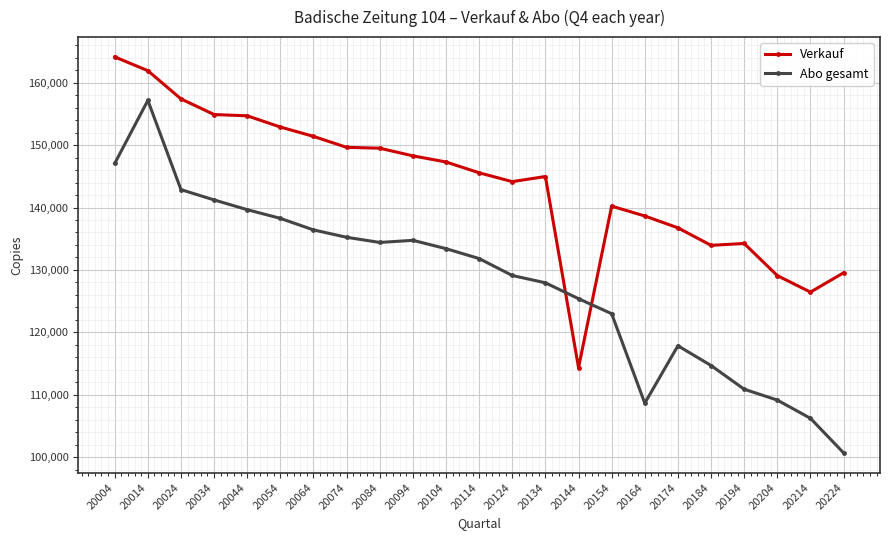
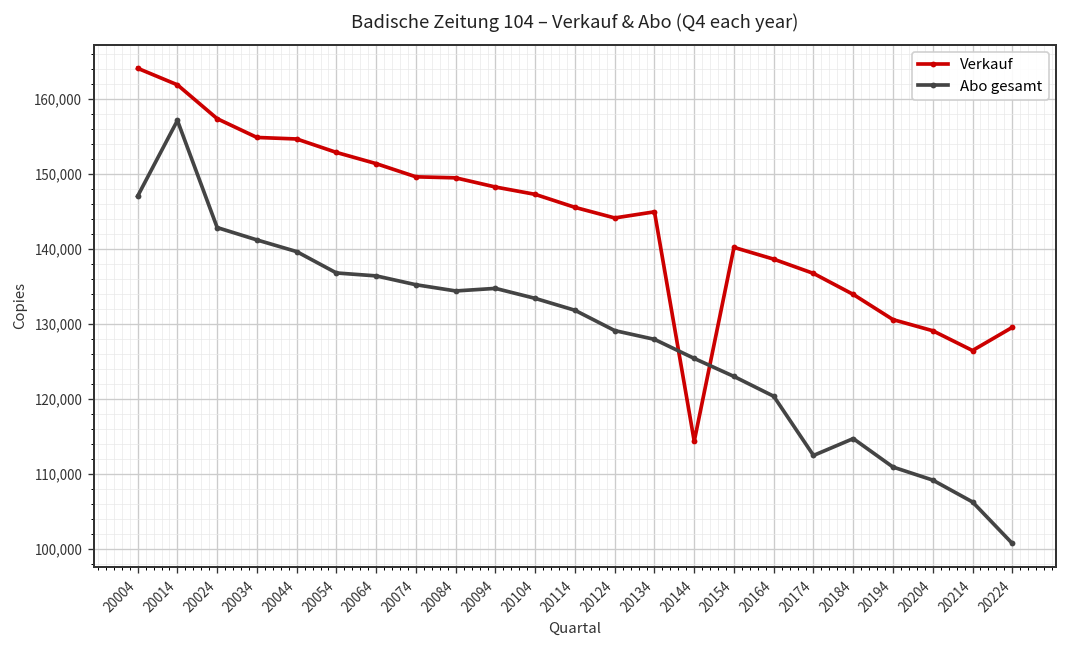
Abo gesamt, 20054: 138,000 -> 137,000
Abo gesamt, 20164: 109,000 -> 120,000
Abo gesamt, 20174: 118,000 -> 112,000
Verkauf, 20194: 134,000 -> 131,000
